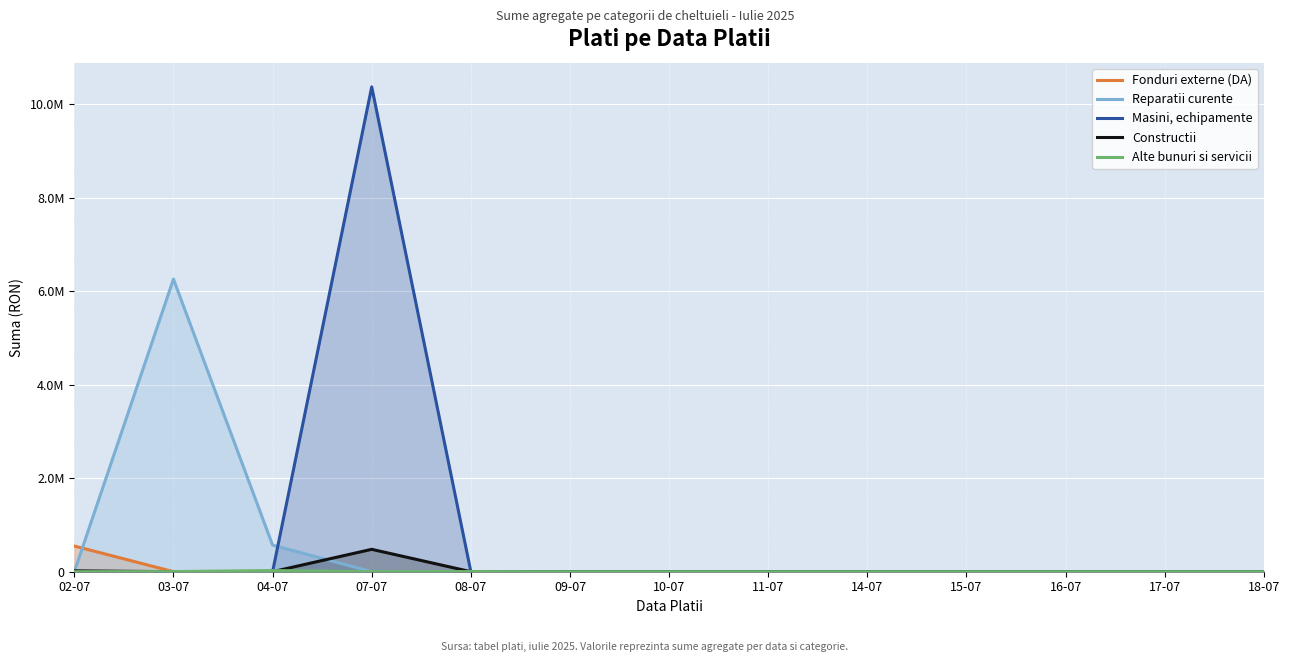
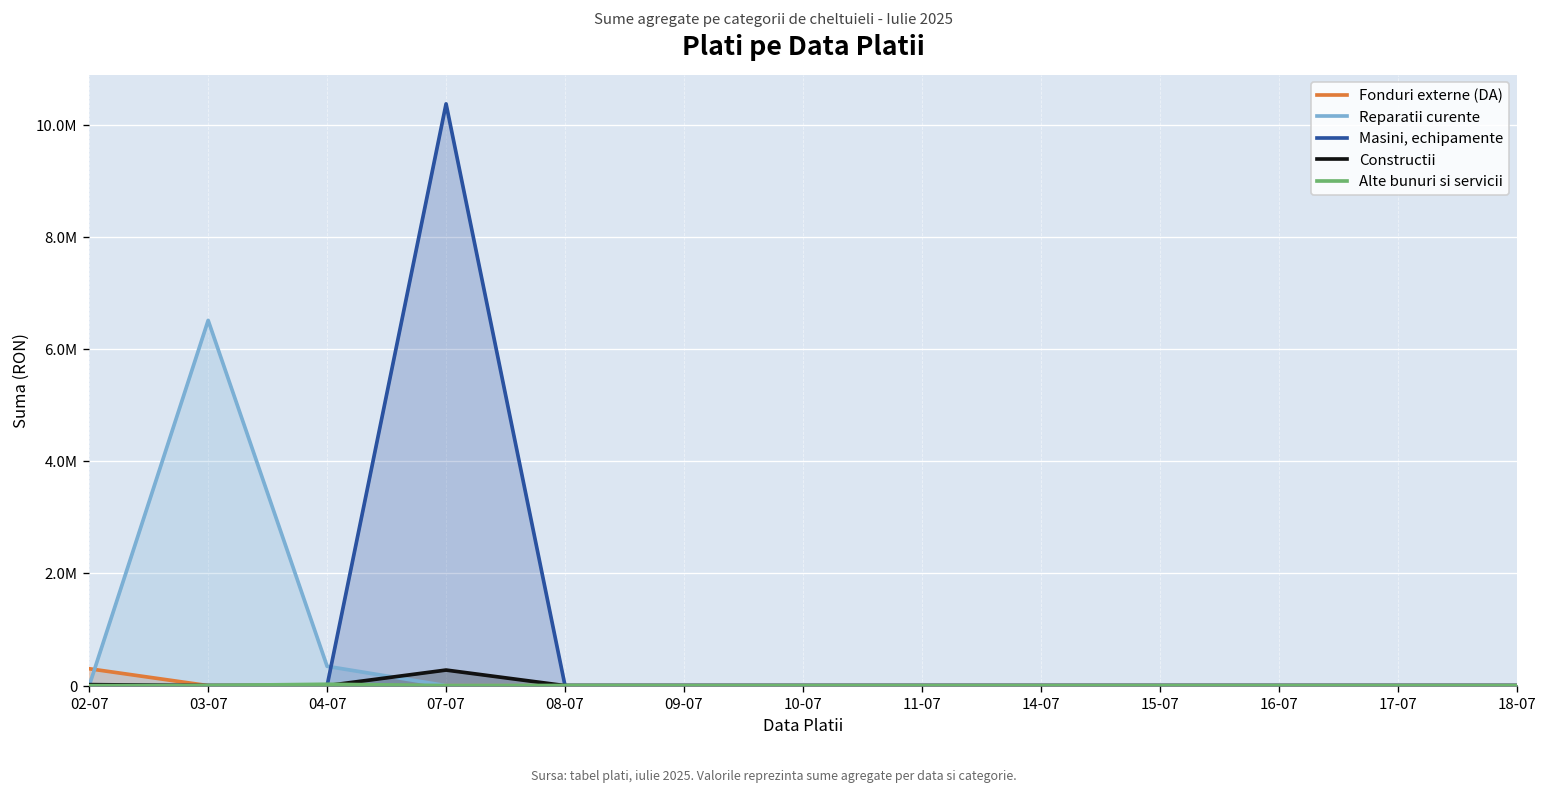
Fonduri externe (DA), 02-07: 500000 -> 300000
Reparatii curente, 03-07: 6300000 -> 6500000
Reparatii curente, 04-07: 600000 -> 300000
Constructii, 07-07: 500000 -> 300000
